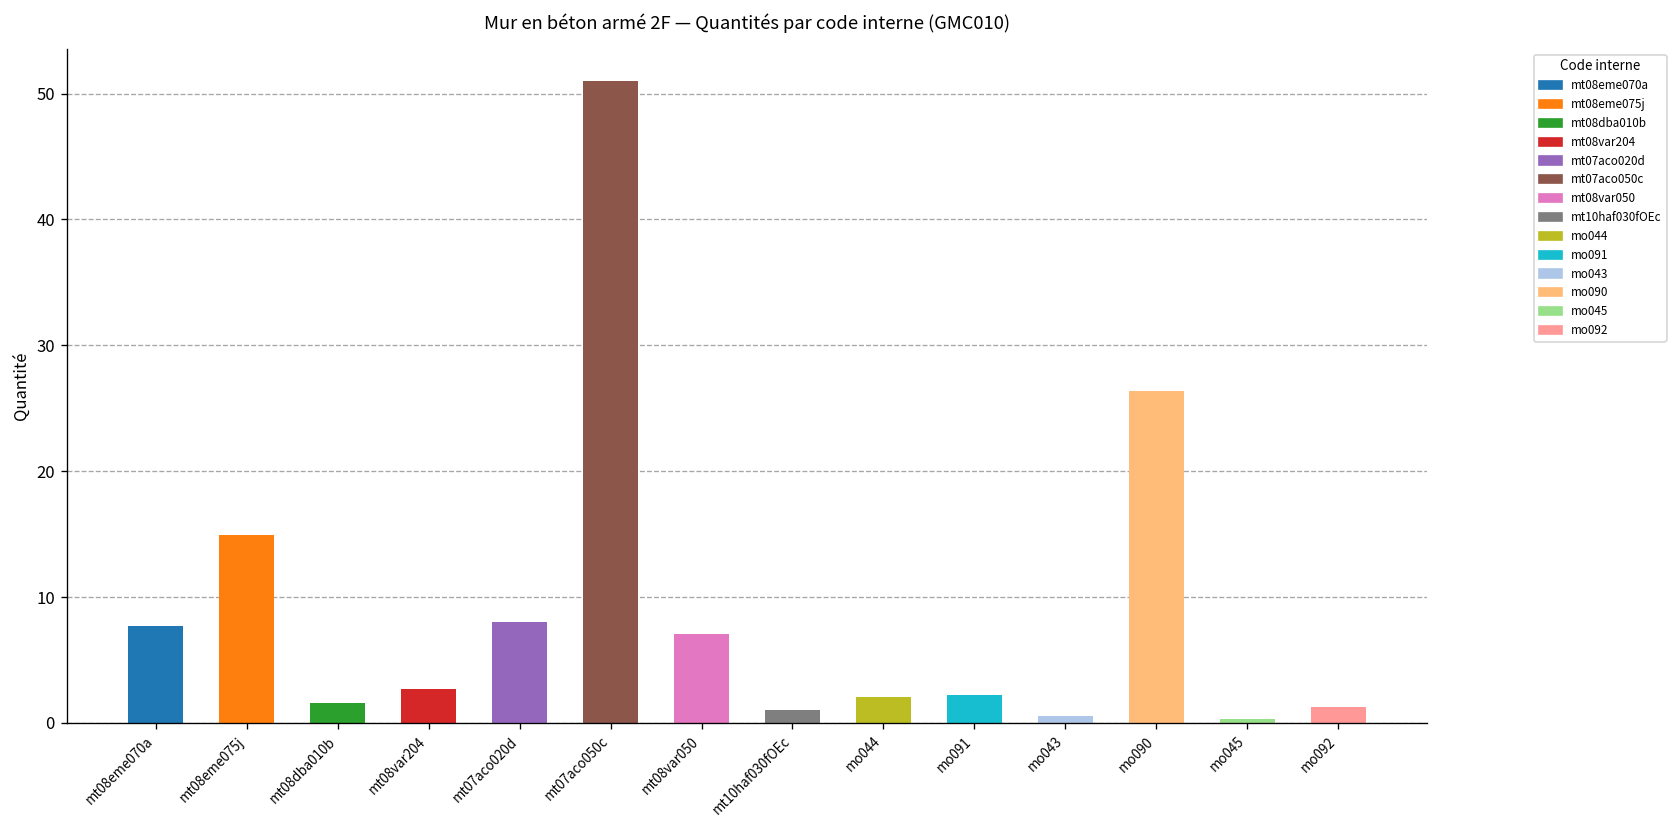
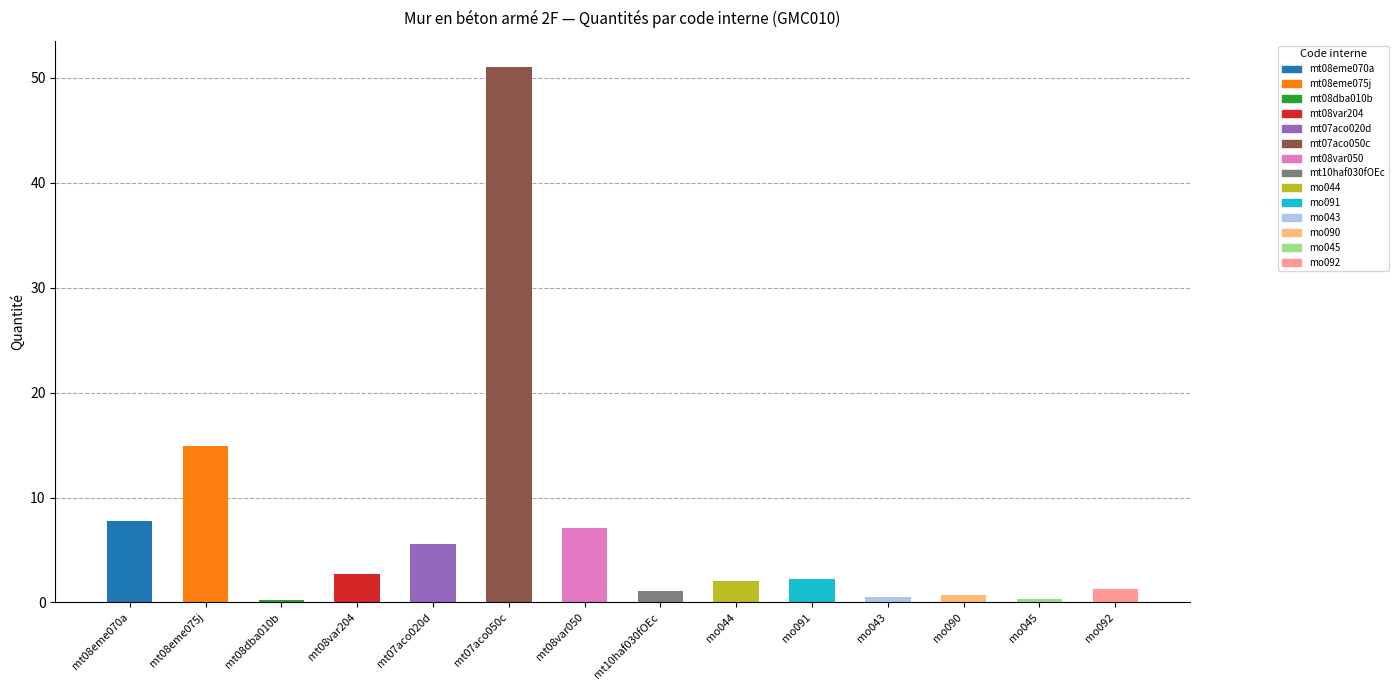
mt08dba010b: 1.6 -> 0.2
mt07aco020d: 8.0 -> 5.6
mo090: 26.4 -> 0.7
